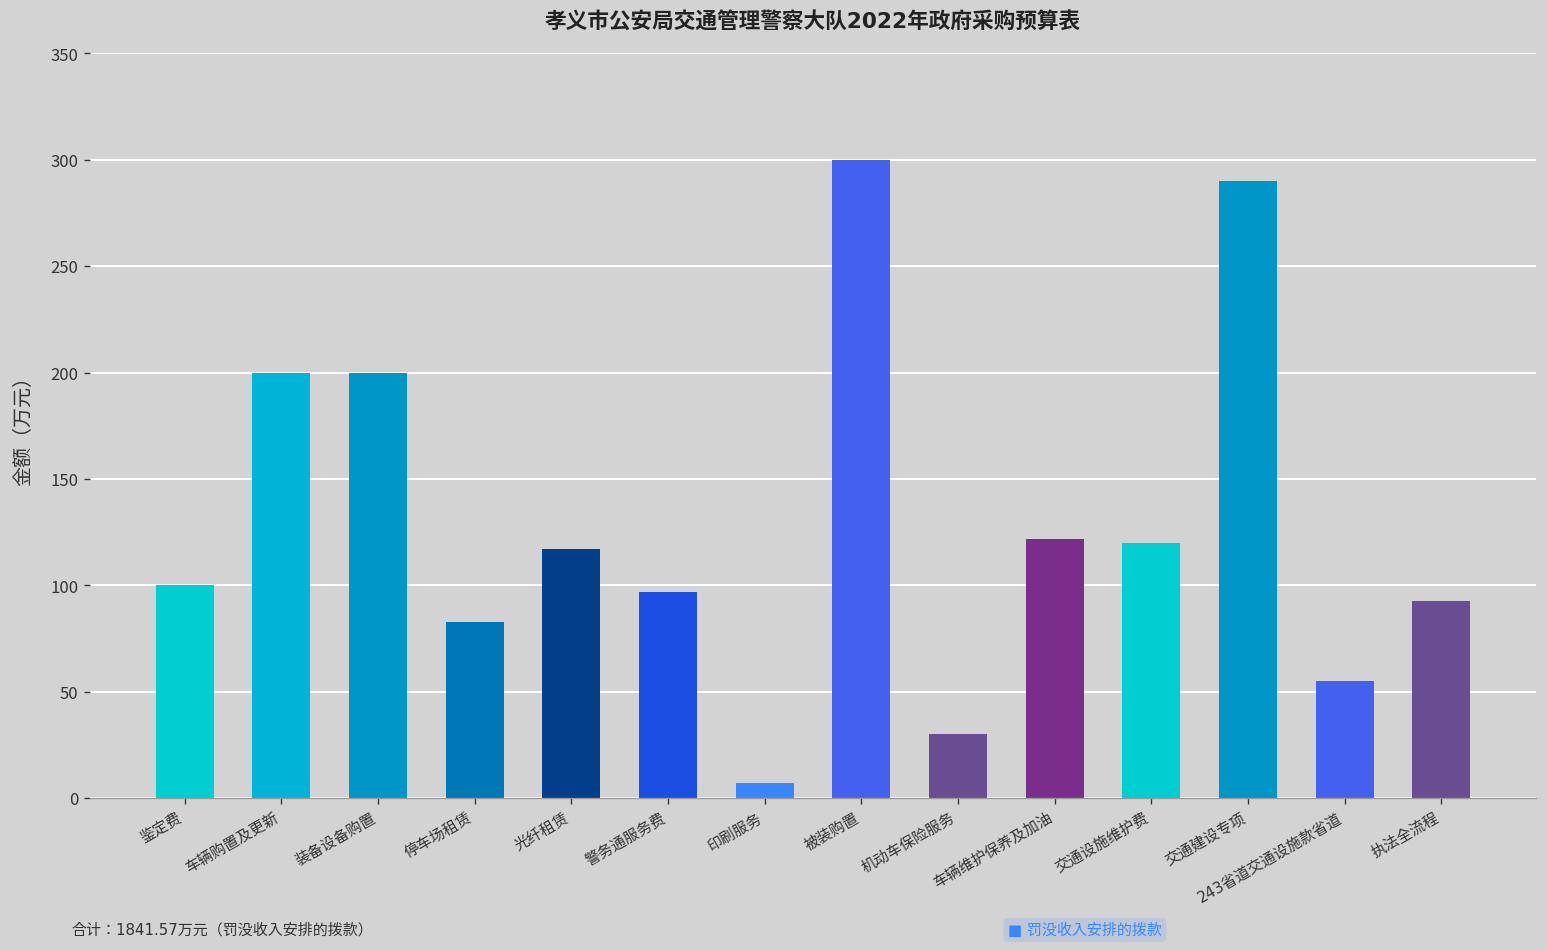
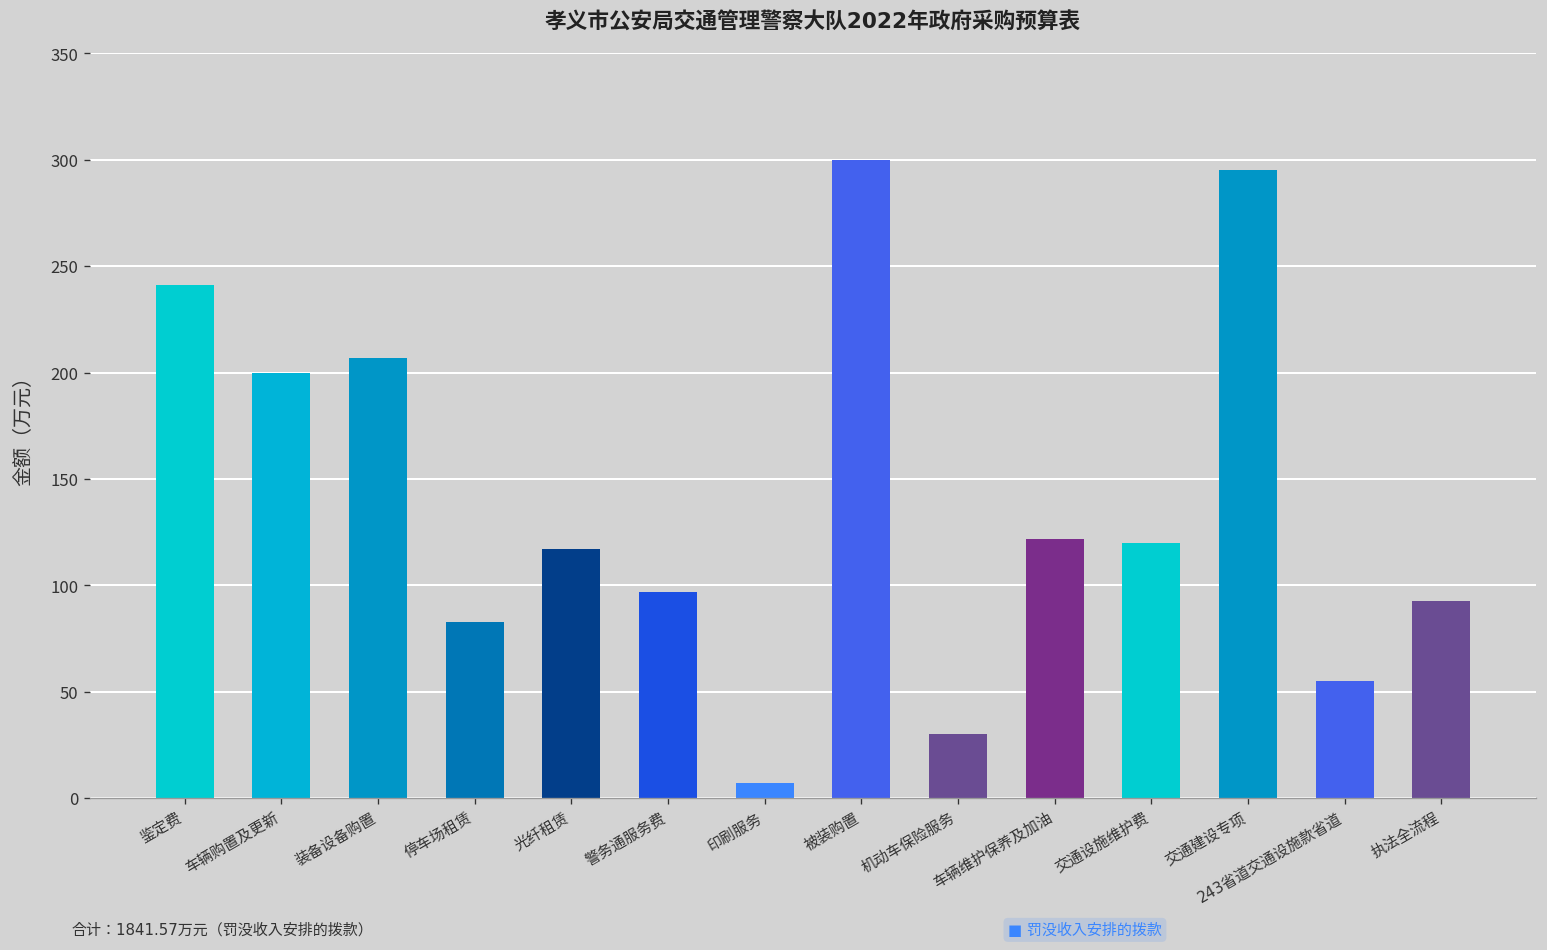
鉴定费: 100 -> 241
装备设备购置: 200 -> 207
交通建设专项: 290 -> 295
